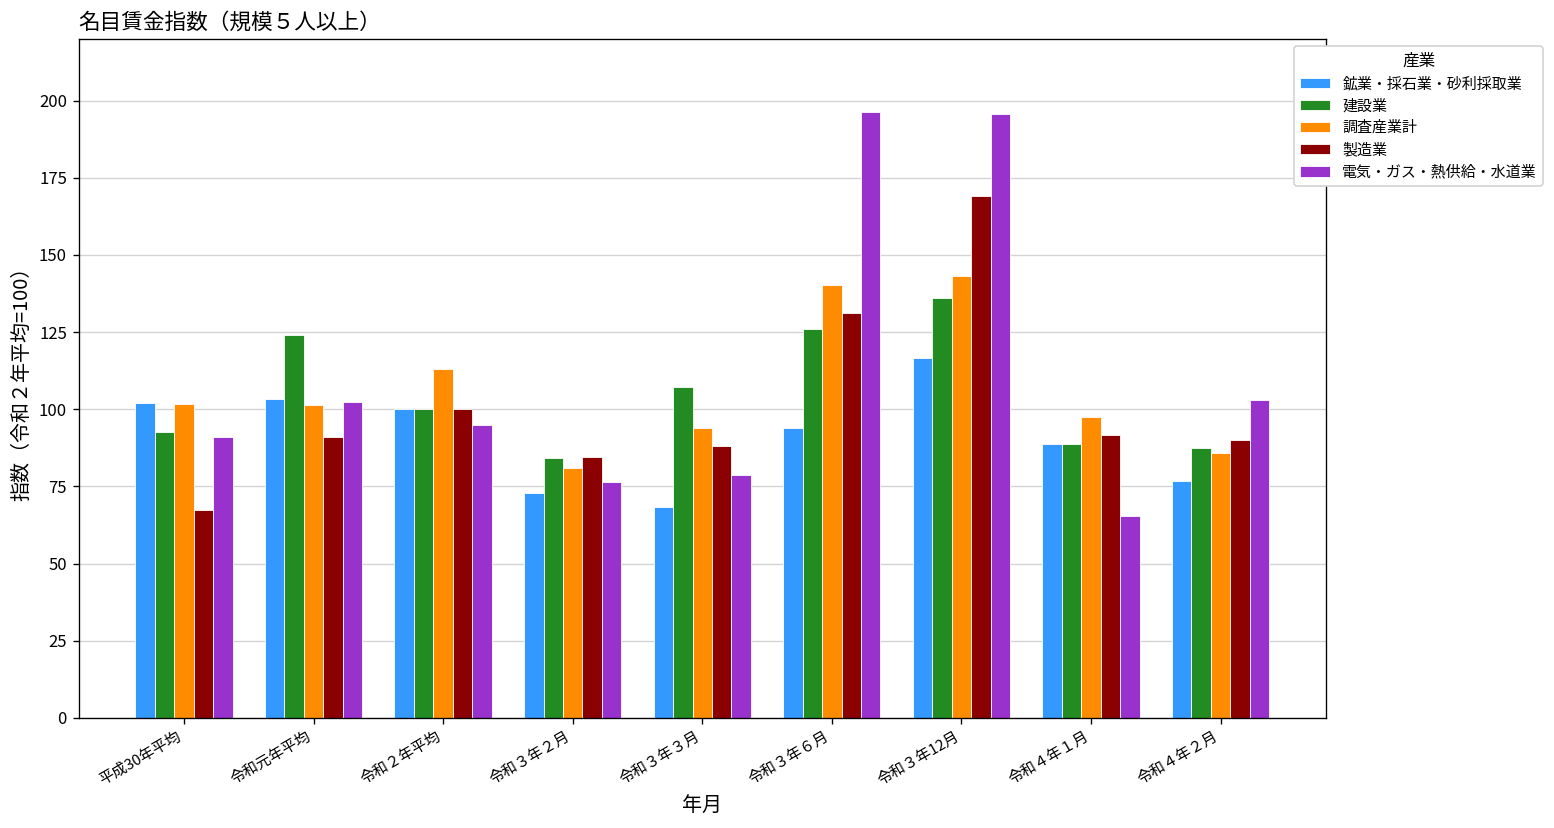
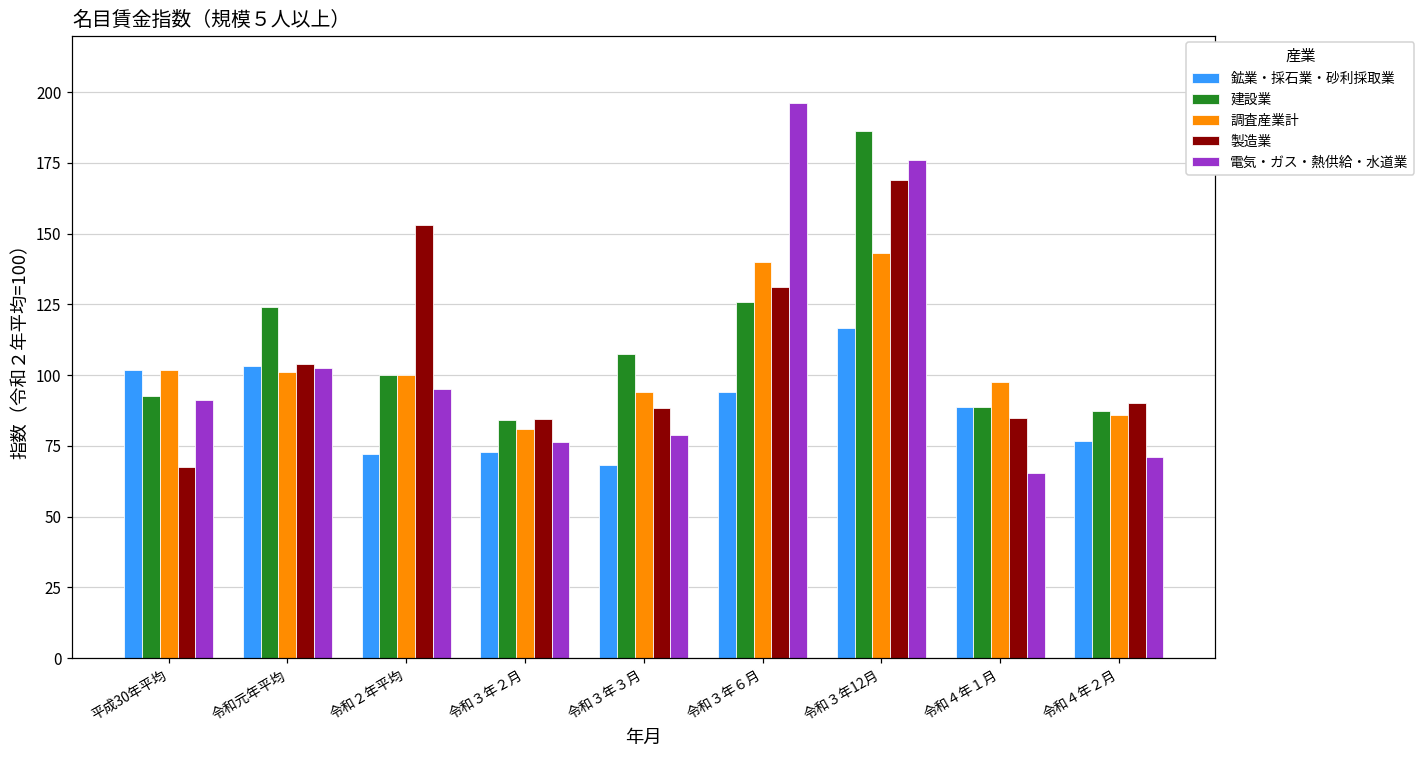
製造業, 令和元年平均: 91 -> 104
鉱業・採石業・砂利採取業, 令和２年平均: 100 -> 72
調査産業計, 令和２年平均: 113 -> 100
製造業, 令和２年平均: 100 -> 153
建設業, 令和３年12月: 136 -> 186
電気・ガス・熱供給・水道業, 令和３年12月: 196 -> 176
製造業, 令和４年１月: 92 -> 85
電気・ガス・熱供給・水道業, 令和４年２月: 103 -> 71
